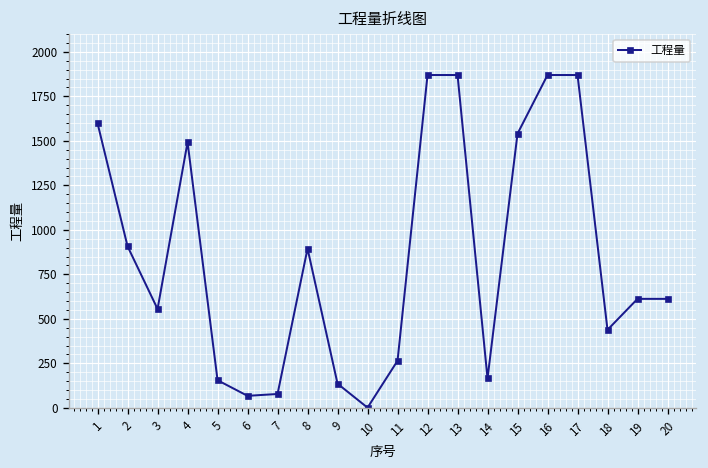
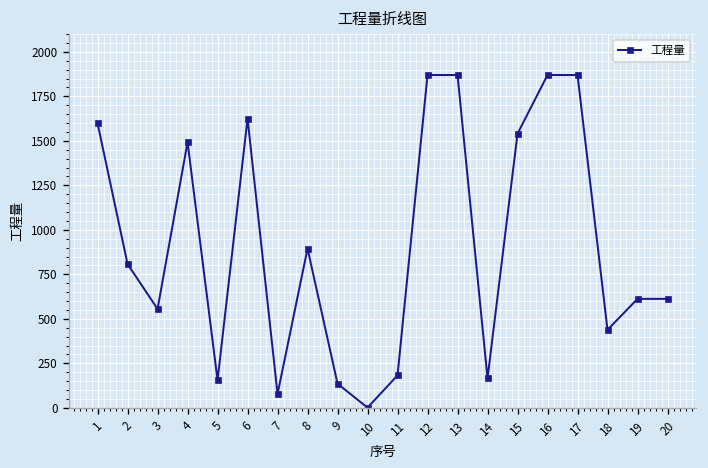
2: 910 -> 810
6: 70 -> 1620
11: 260 -> 180
